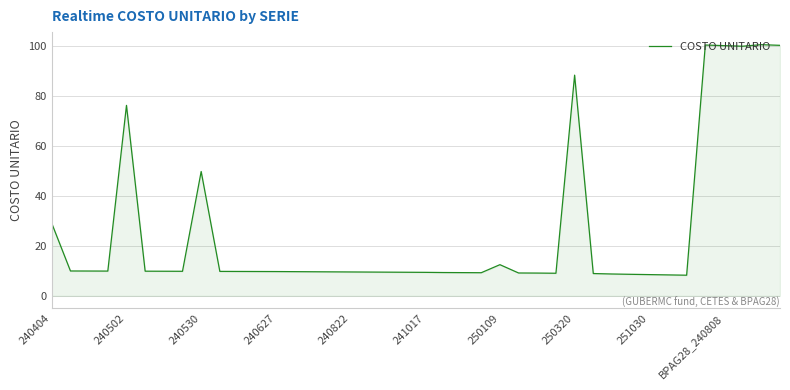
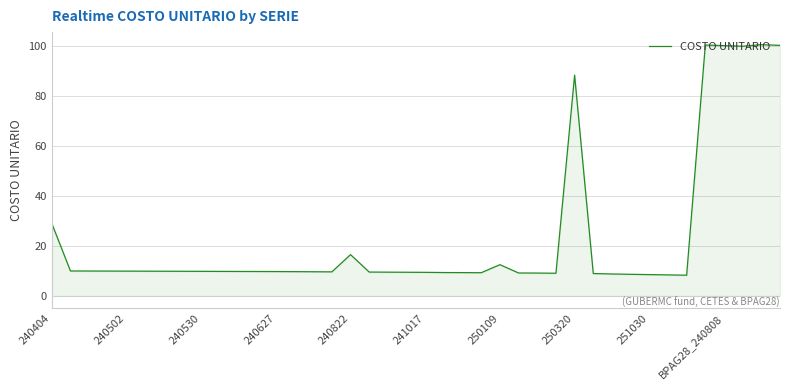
240502: 76 -> 10
240530: 50 -> 10
240822: 10 -> 17
